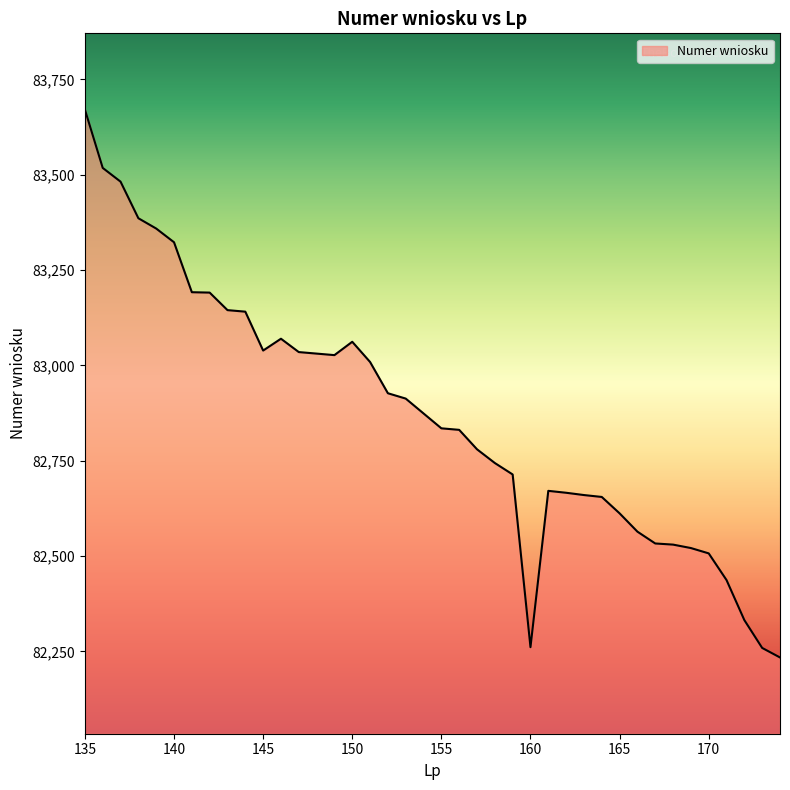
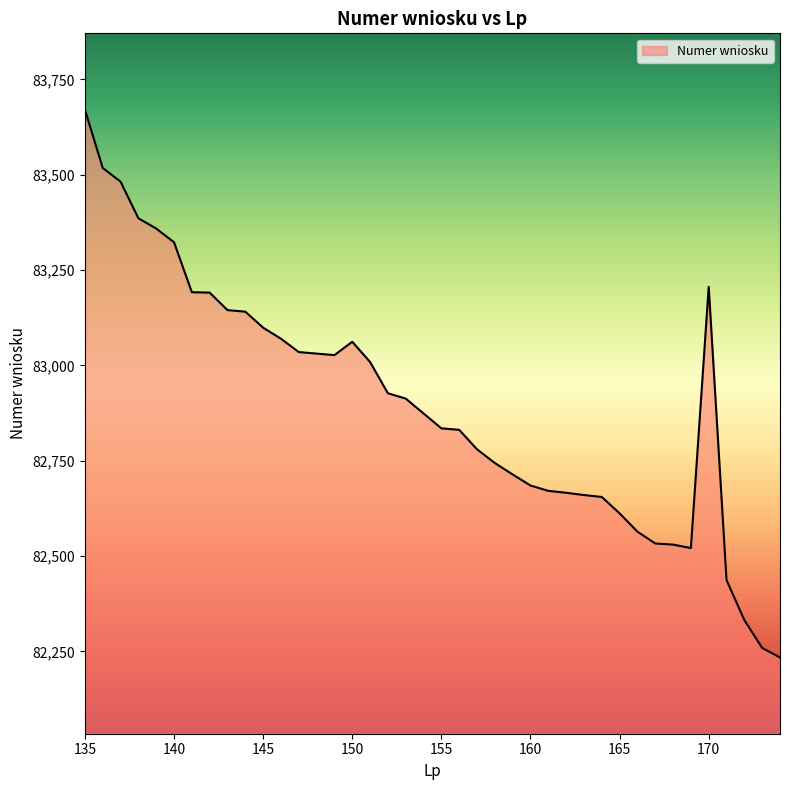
145: 83,040 -> 83,100
160: 82,260 -> 82,690
170: 82,510 -> 83,210
